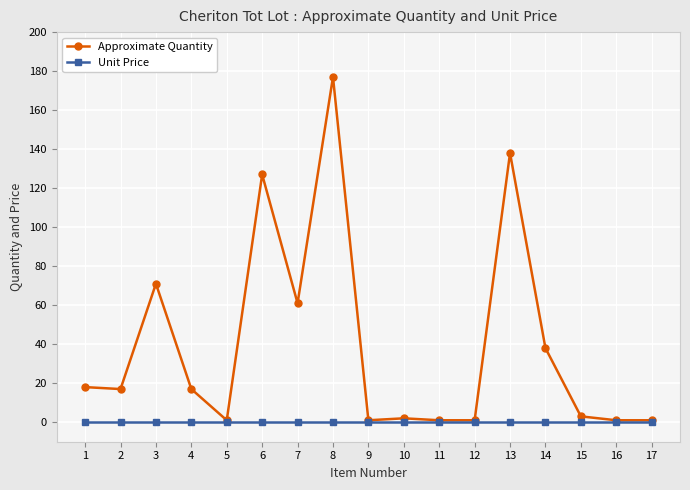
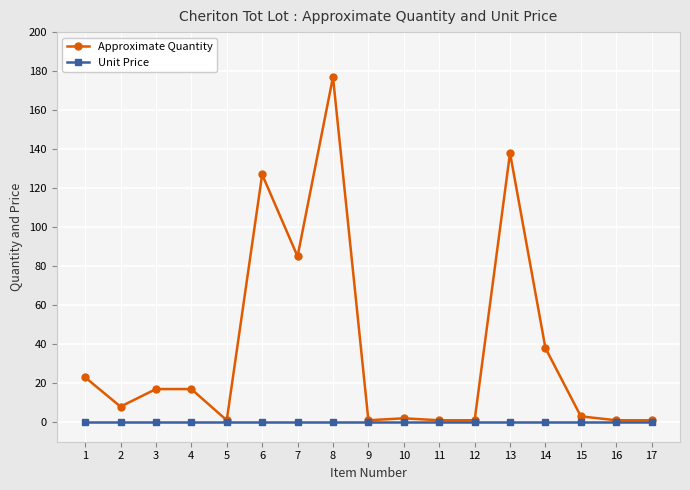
Approximate Quantity, 1: 18 -> 23
Approximate Quantity, 2: 17 -> 8
Approximate Quantity, 3: 71 -> 17
Approximate Quantity, 7: 61 -> 85
